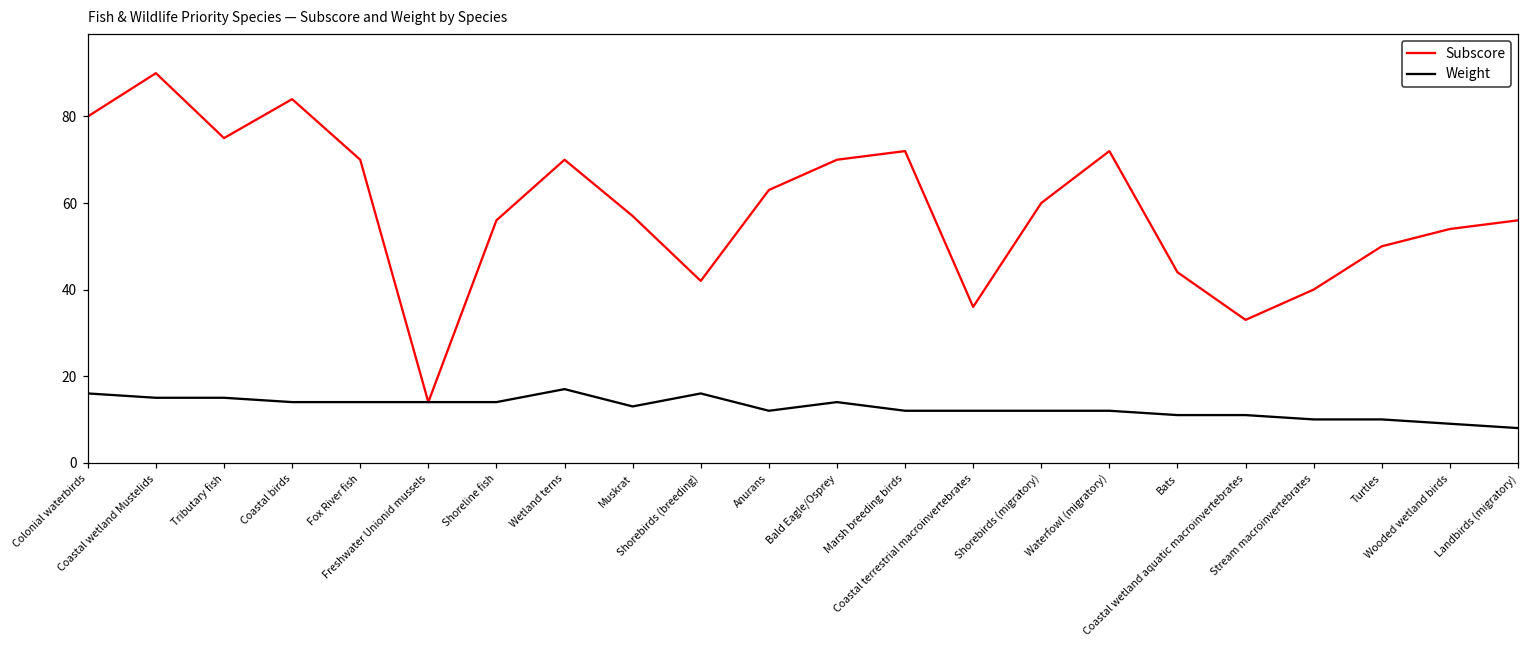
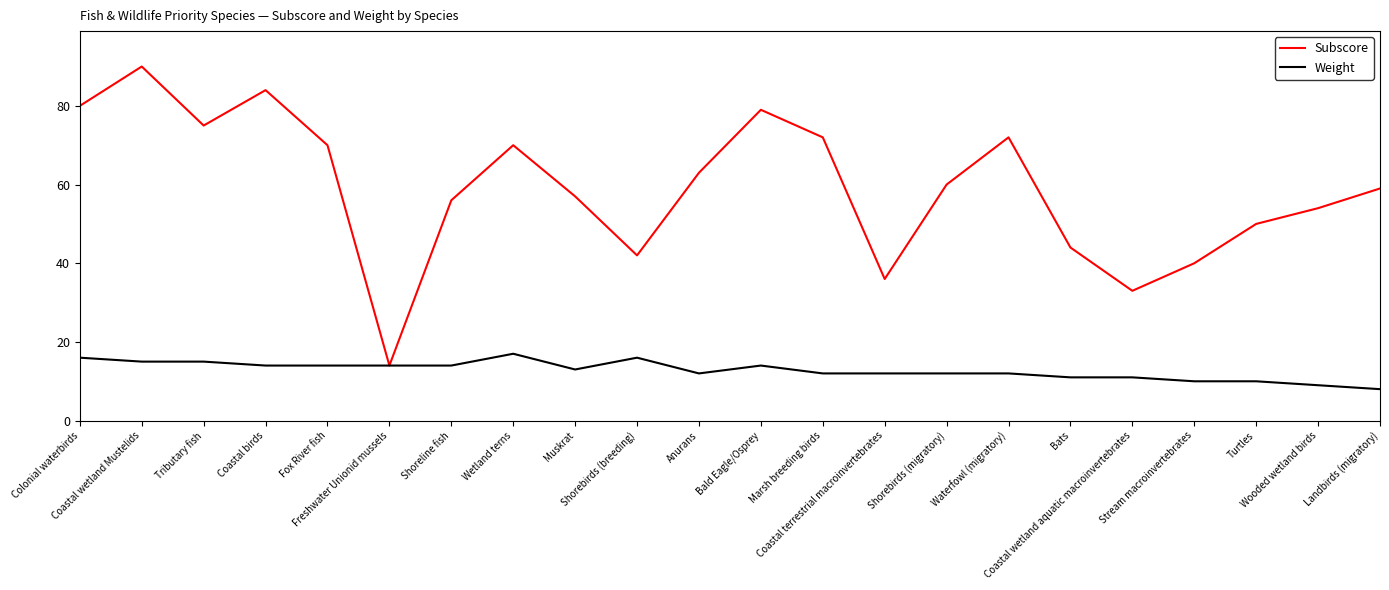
Subscore, Bald Eagle/Osprey: 70 -> 79
Subscore, Landbirds (migratory): 56 -> 59
